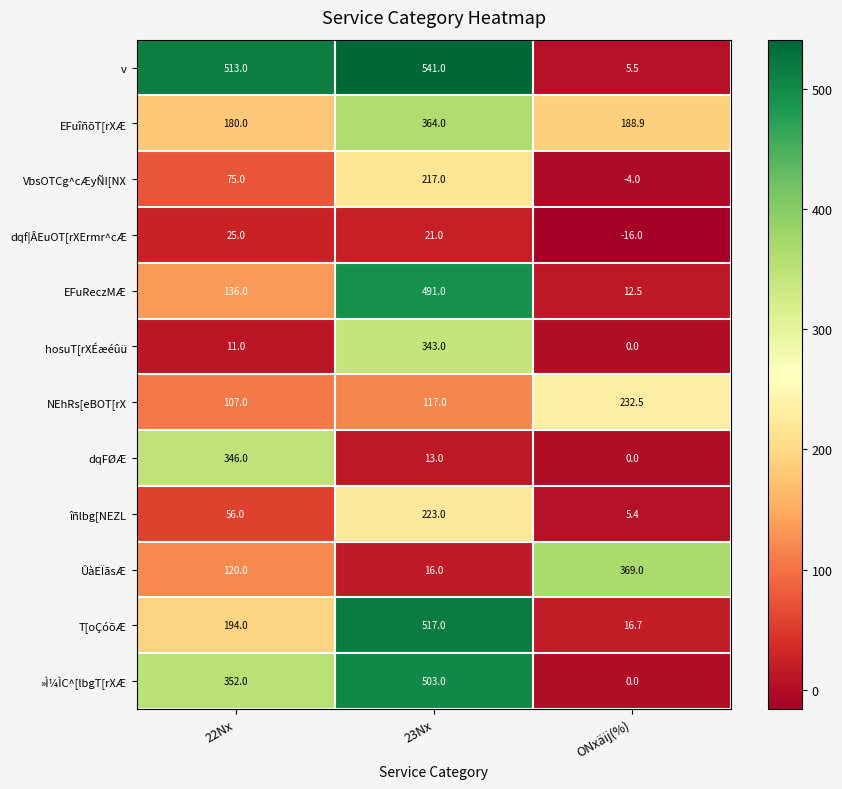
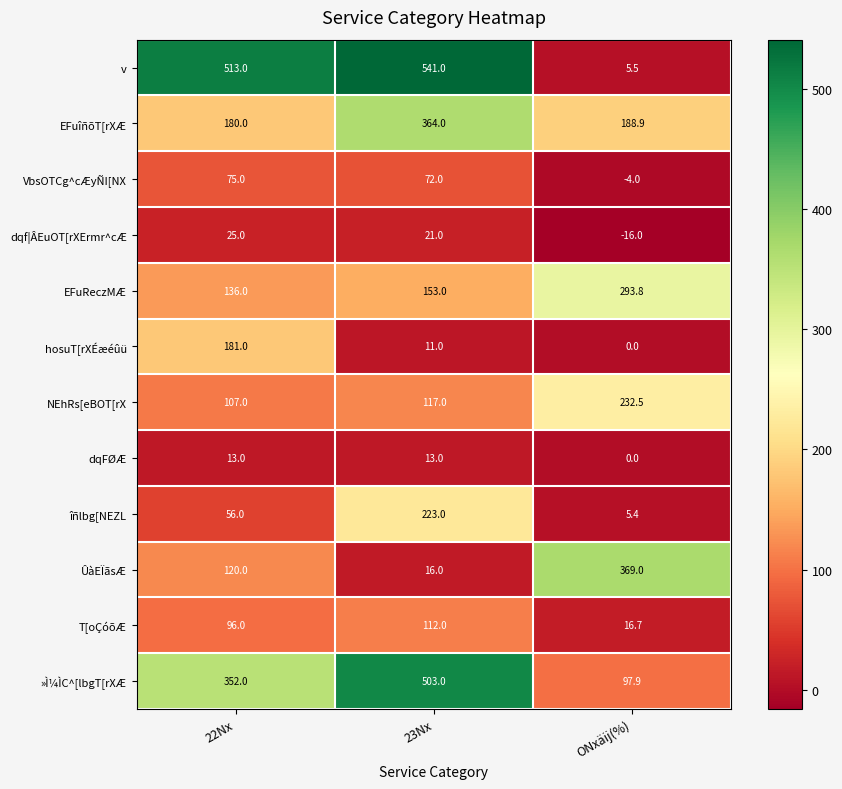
VbsOTCg^cÆyÑI[NX, 23Nx: 217.0 -> 72.0
EFuReczMÆ, 23Nx: 491.0 -> 153.0
EFuReczMÆ, ONxäij(%): 12.5 -> 293.8
hosuT[rXÉæéûü, 22Nx: 11.0 -> 181.0
hosuT[rXÉæéûü, 23Nx: 343.0 -> 11.0
dqFØÆ, 22Nx: 346.0 -> 13.0
T[oÇóõÆ, 22Nx: 194.0 -> 96.0
T[oÇóõÆ, 23Nx: 517.0 -> 112.0
»Ì¼ÌC^[lbgT[rXÆ, ONxäij(%): 0.0 -> 97.9
